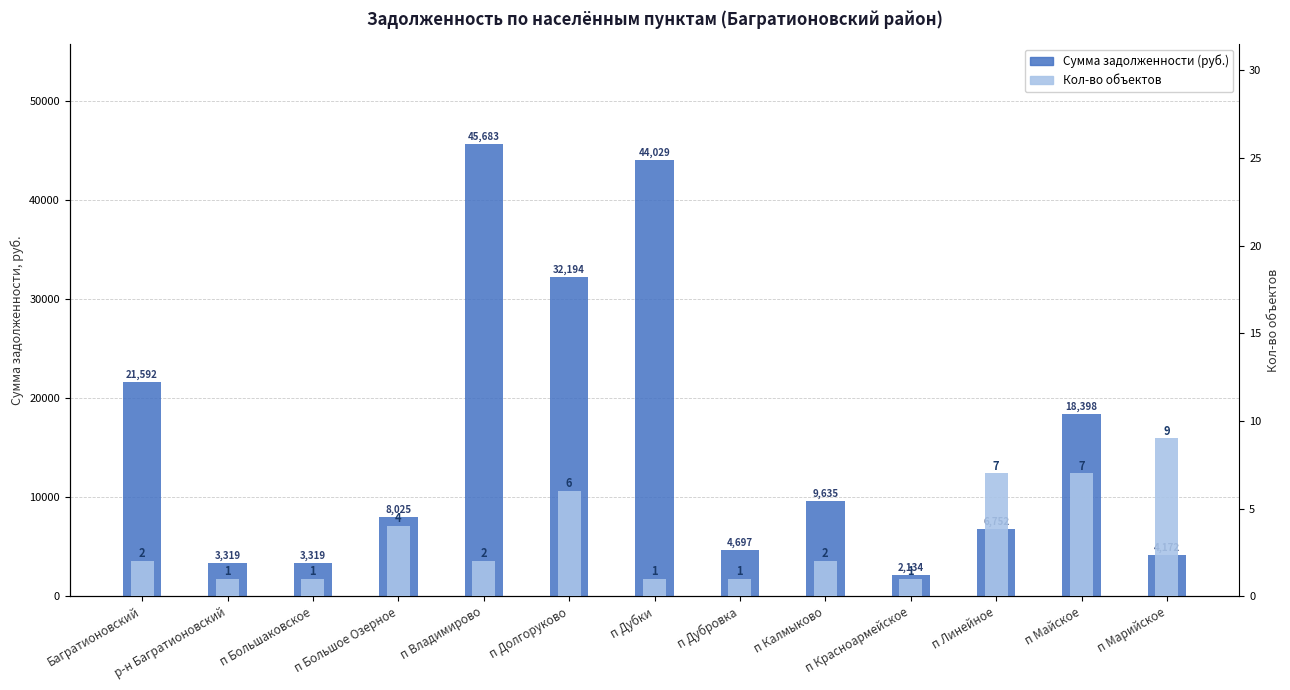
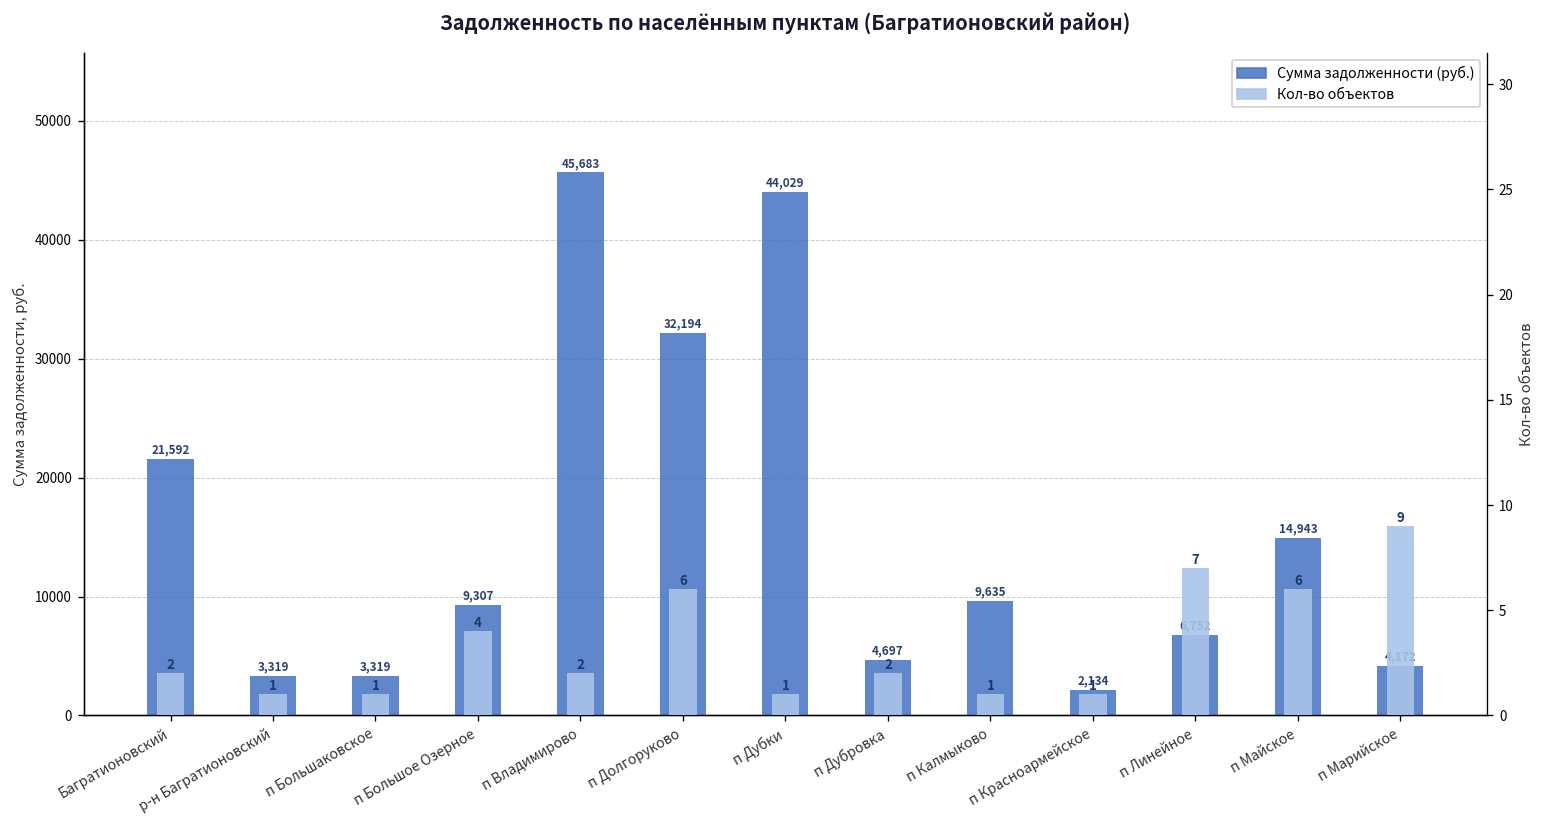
Сумма задолженности (руб.), п Большое Озерное: 8,025 -> 9,307
Сумма задолженности (руб.), п Майское: 18,398 -> 14,943
Кол-во объектов, п Дубровка: 1 -> 2
Кол-во объектов, п Калмыково: 2 -> 1
Кол-во объектов, п Майское: 7 -> 6
